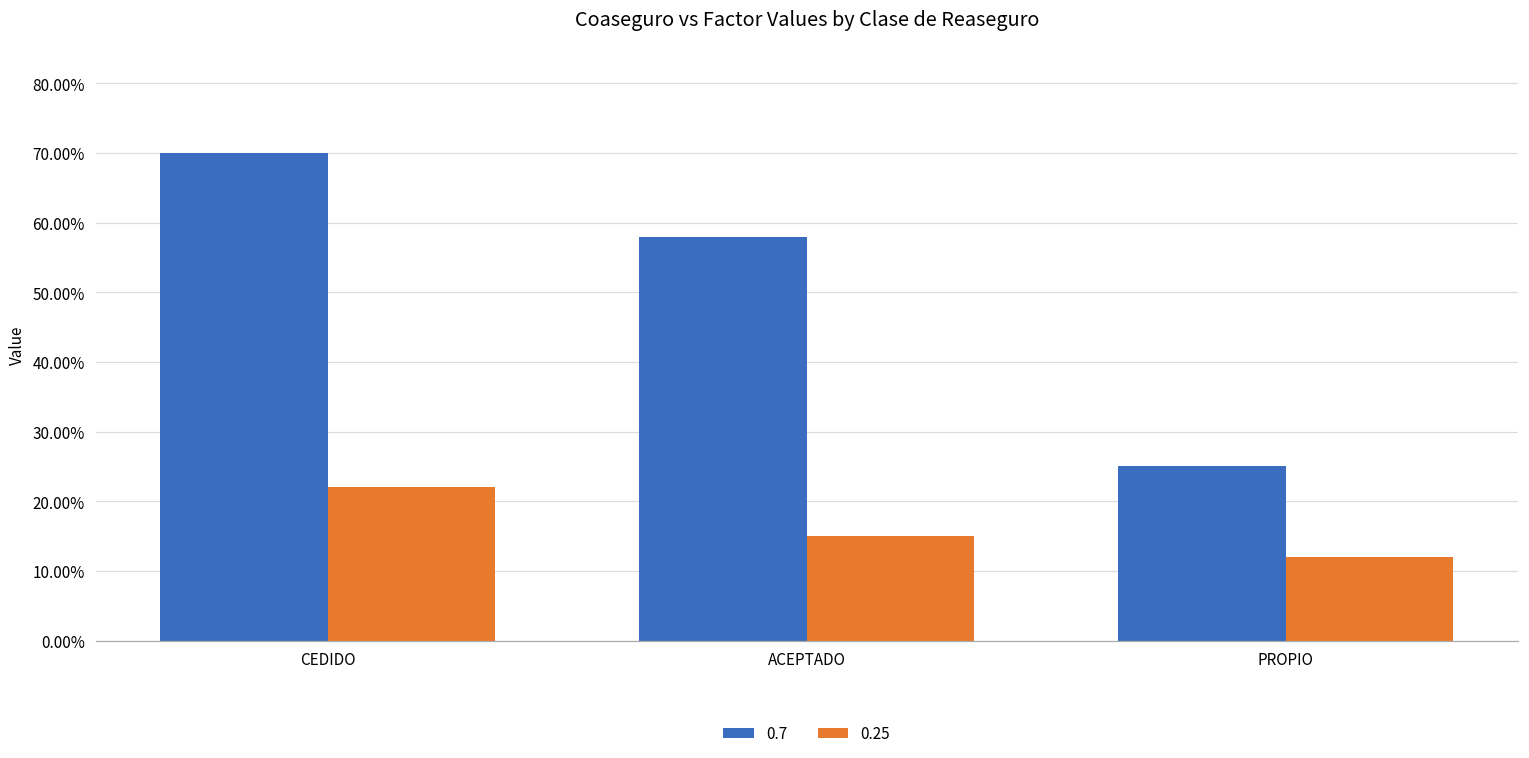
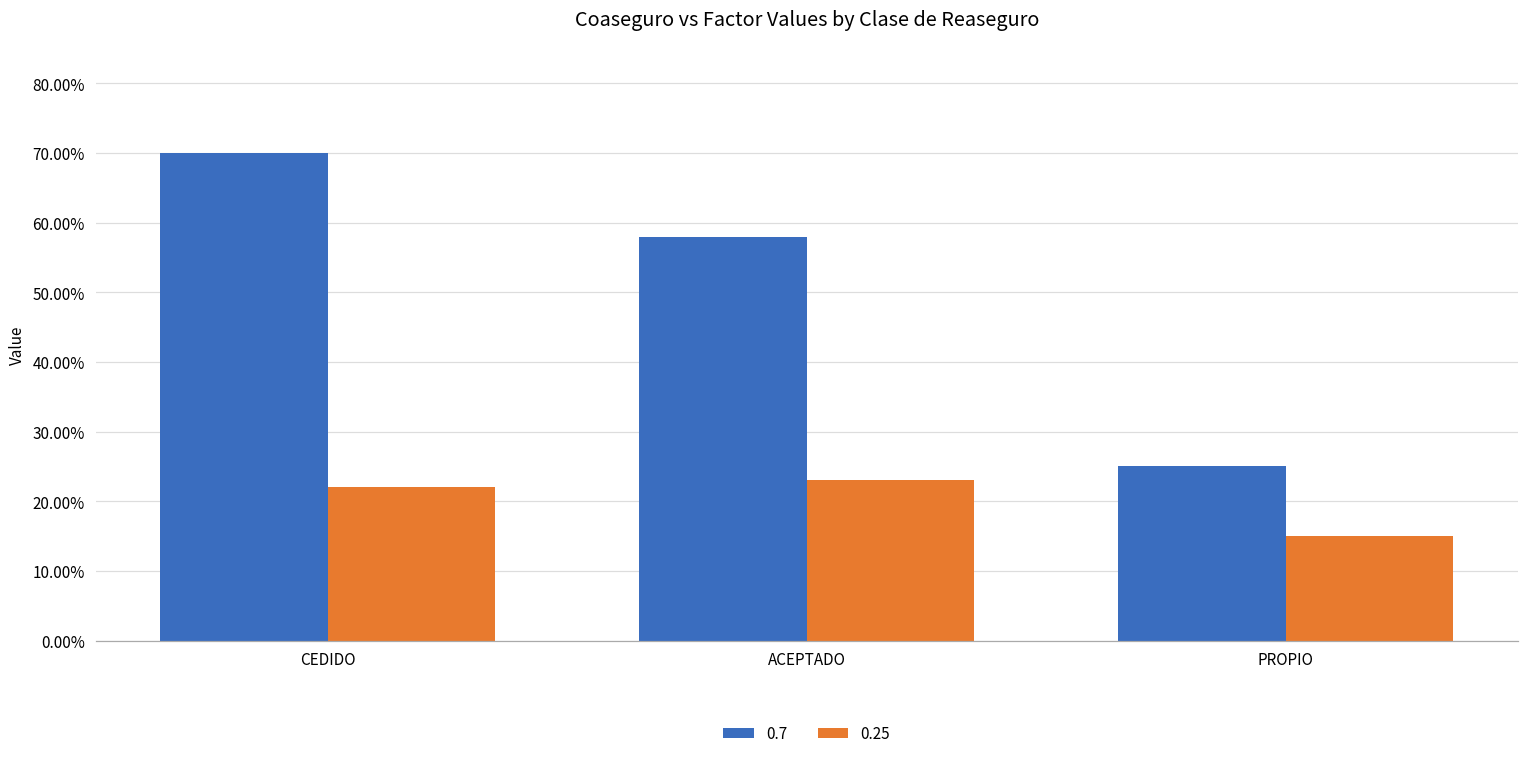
0.25, ACEPTADO: 15% -> 23%
0.25, PROPIO: 12% -> 15%
